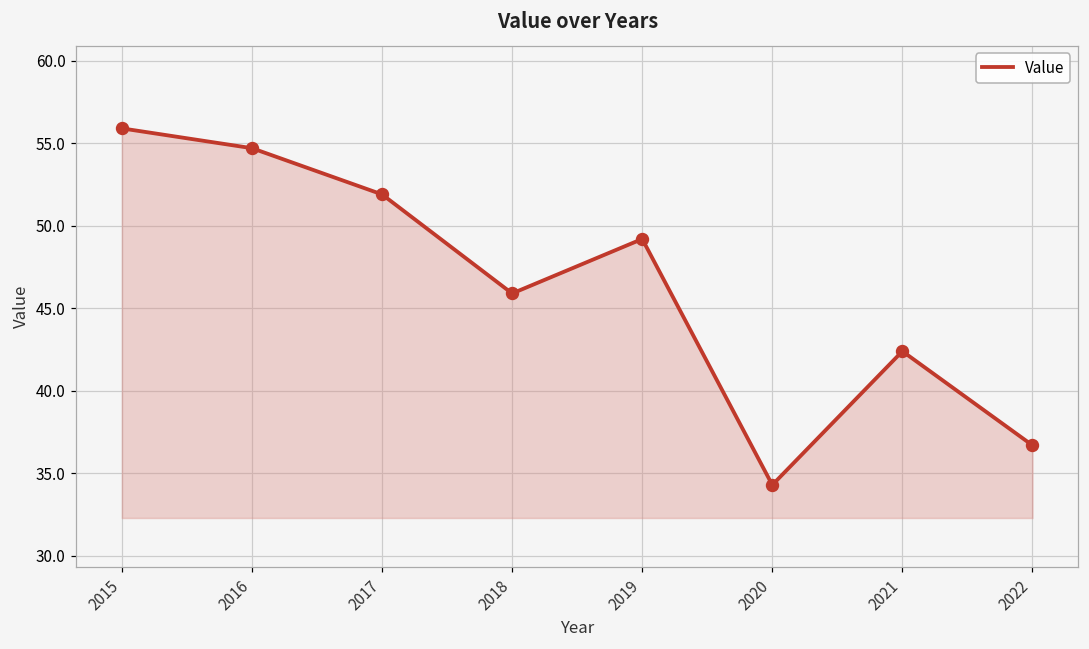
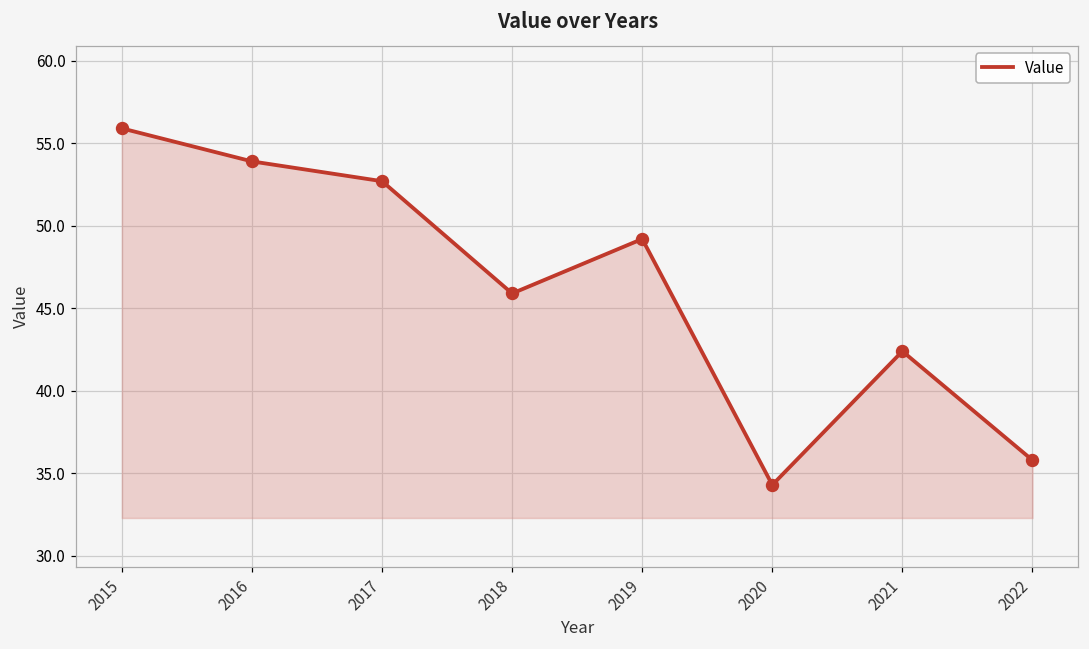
2016: 54.7 -> 53.9
2017: 51.9 -> 52.7
2022: 36.7 -> 35.8
